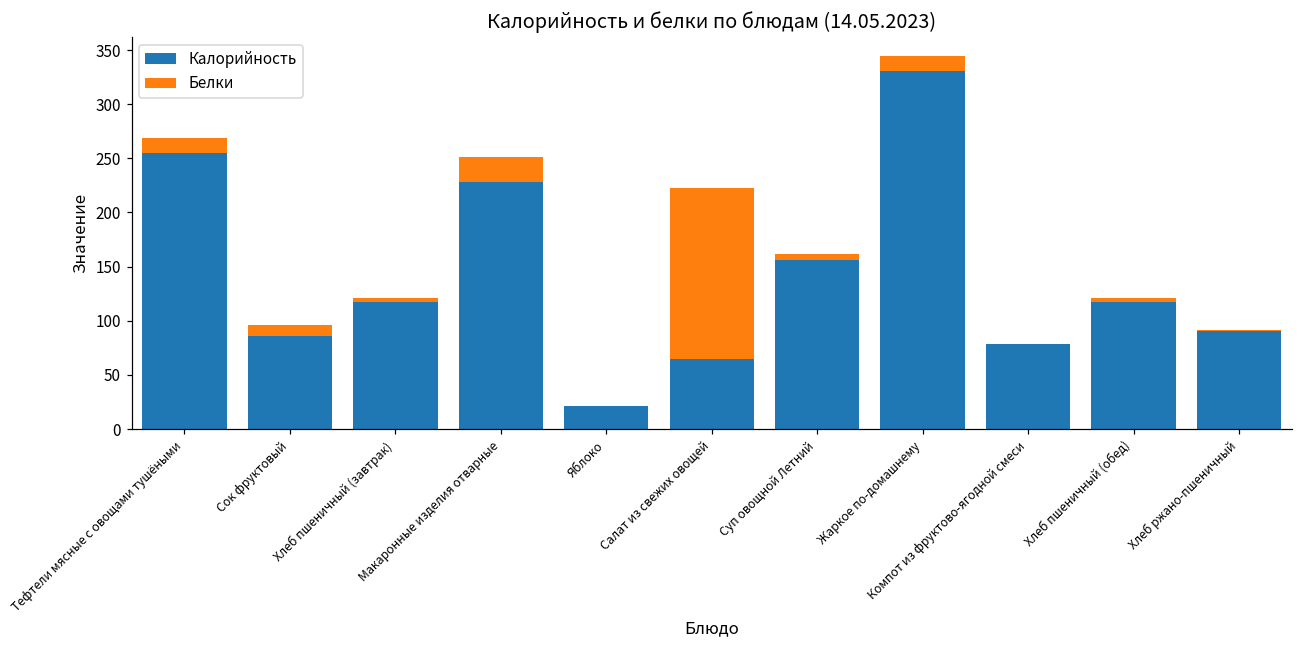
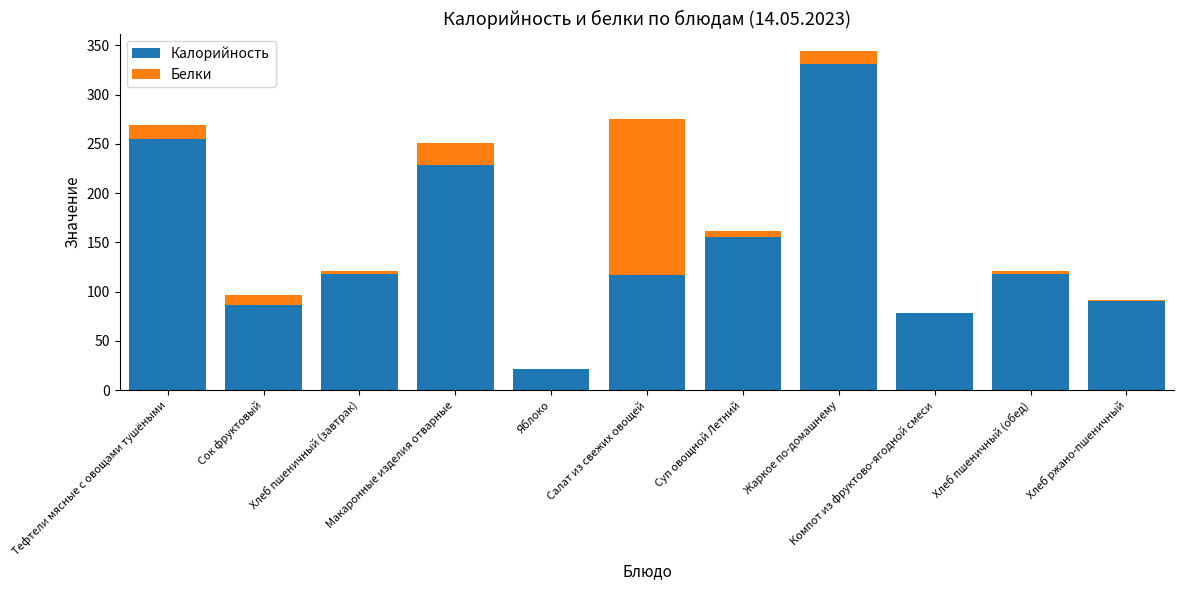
Калорийность, Салат из свежих овощей: 60 -> 120
